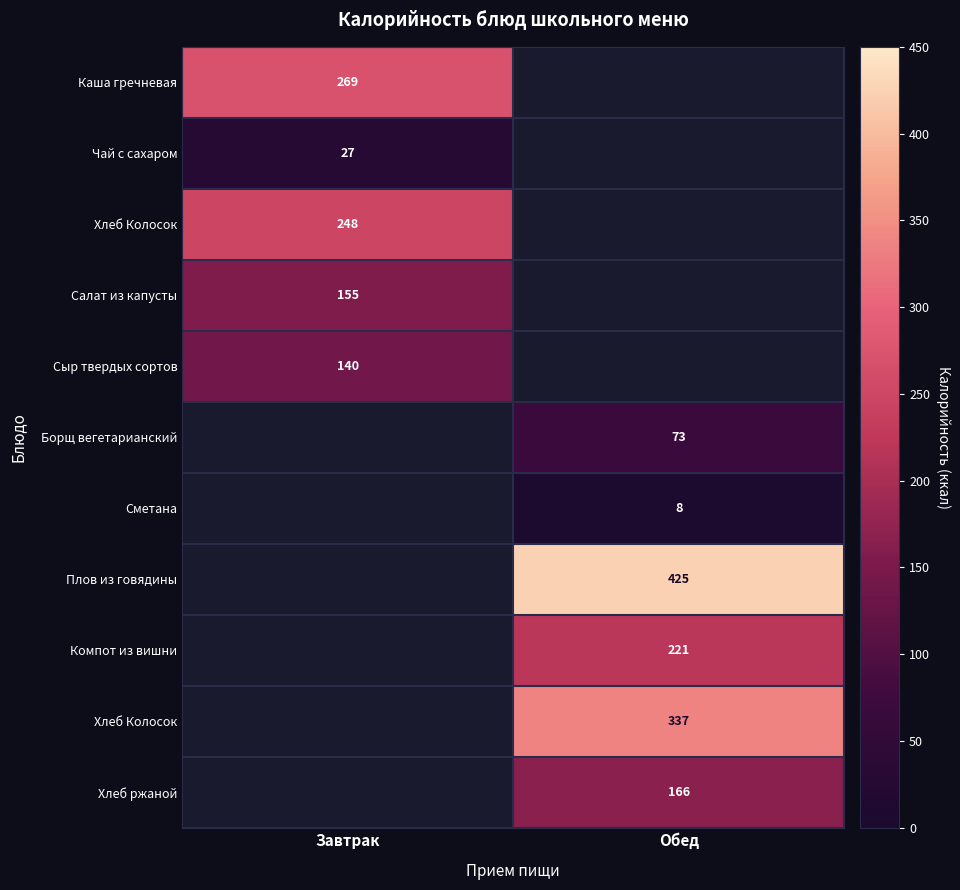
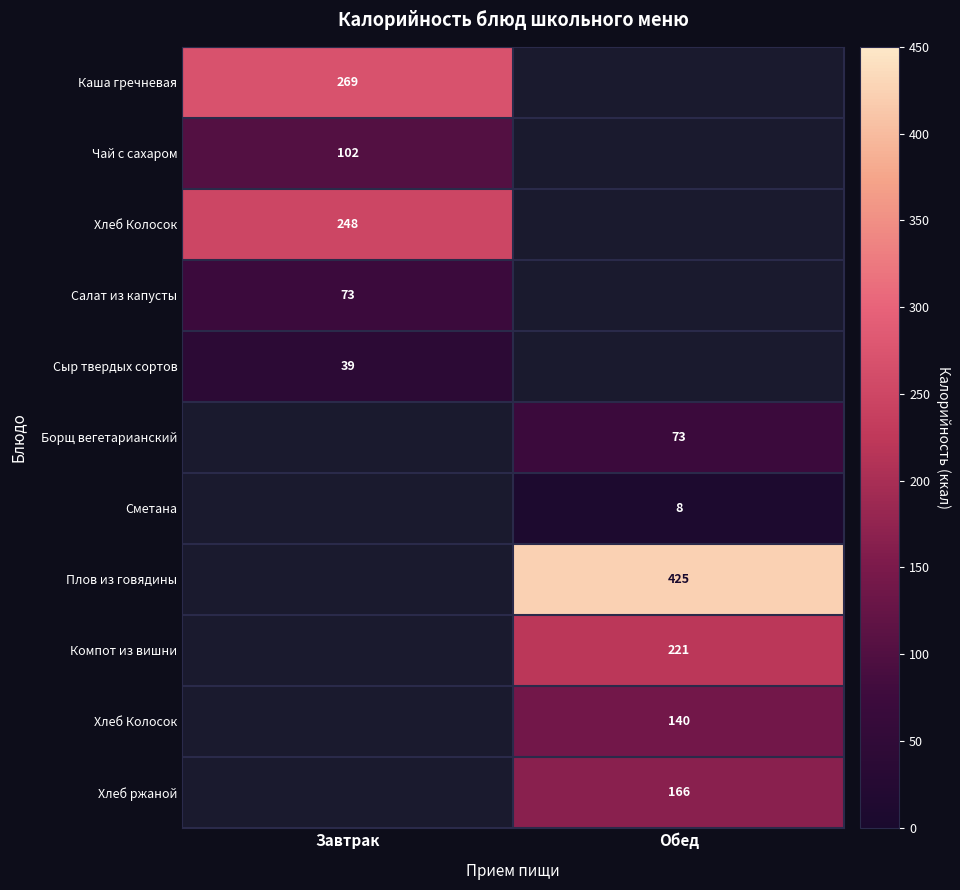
Чай с сахаром, Завтрак: 27 -> 102
Салат из капусты, Завтрак: 155 -> 73
Сыр твердых сортов, Завтрак: 140 -> 39
Хлеб Колосок, Обед: 337 -> 140
